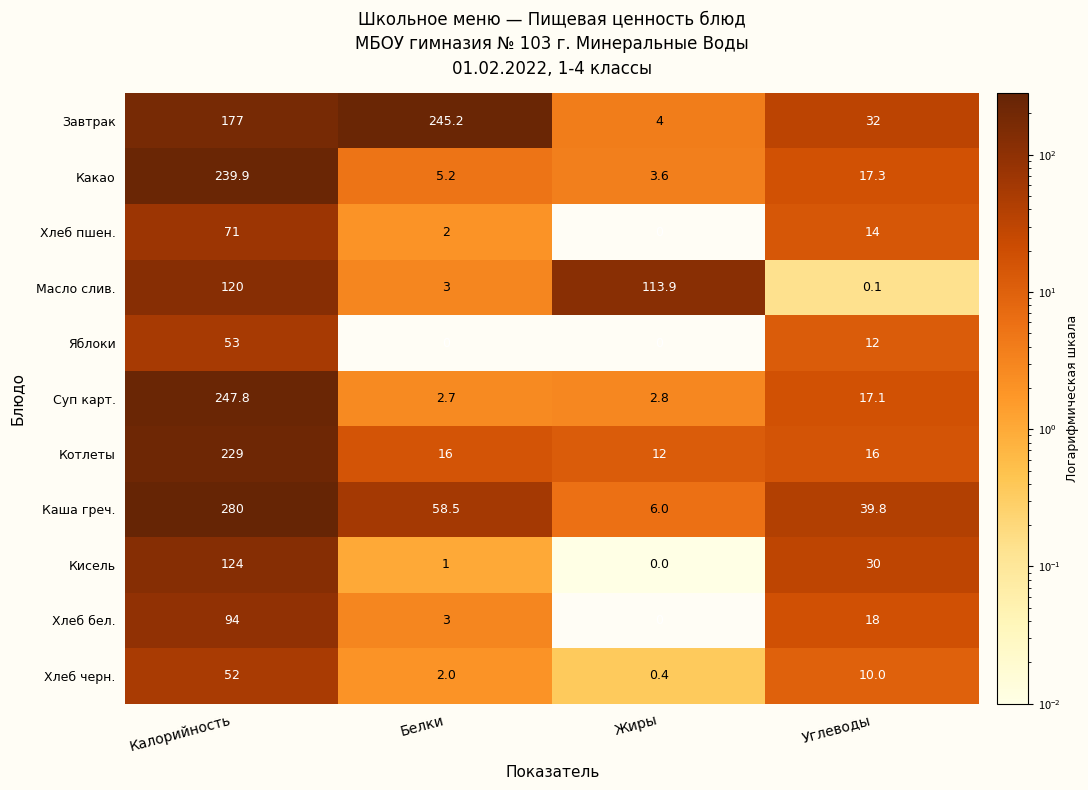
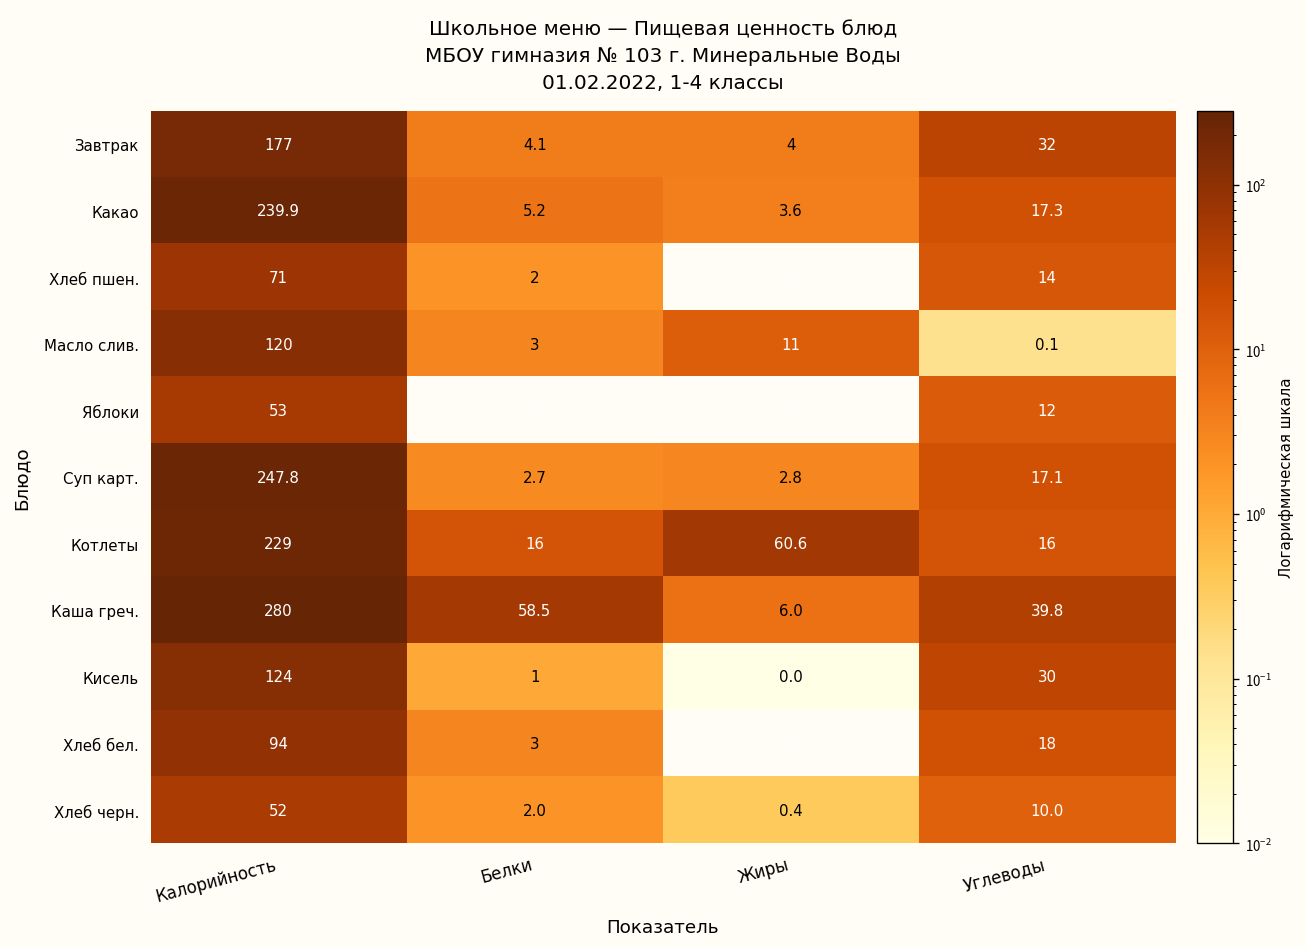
Завтрак, Белки: 245.2 -> 4.1
Масло слив., Жиры: 113.9 -> 11
Котлеты, Жиры: 12 -> 60.6
